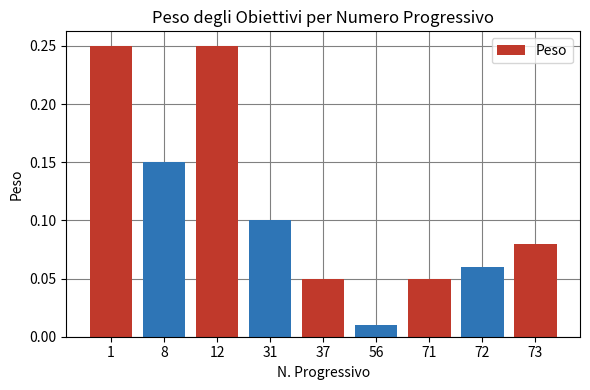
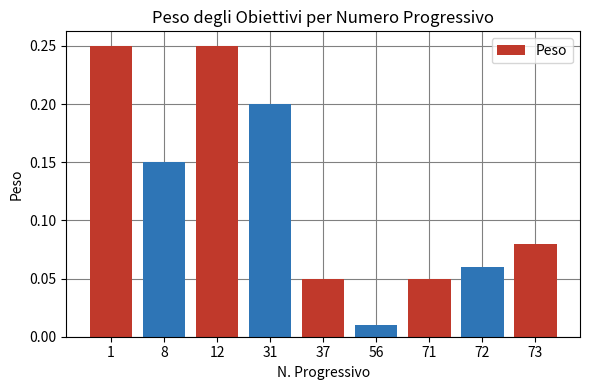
31: 0.1 -> 0.2
